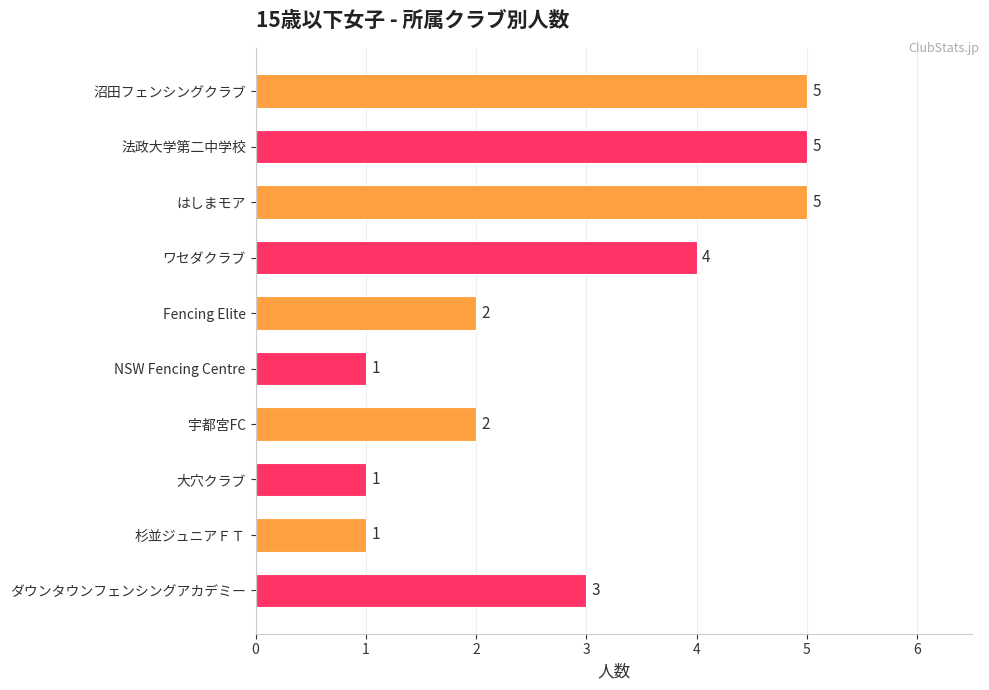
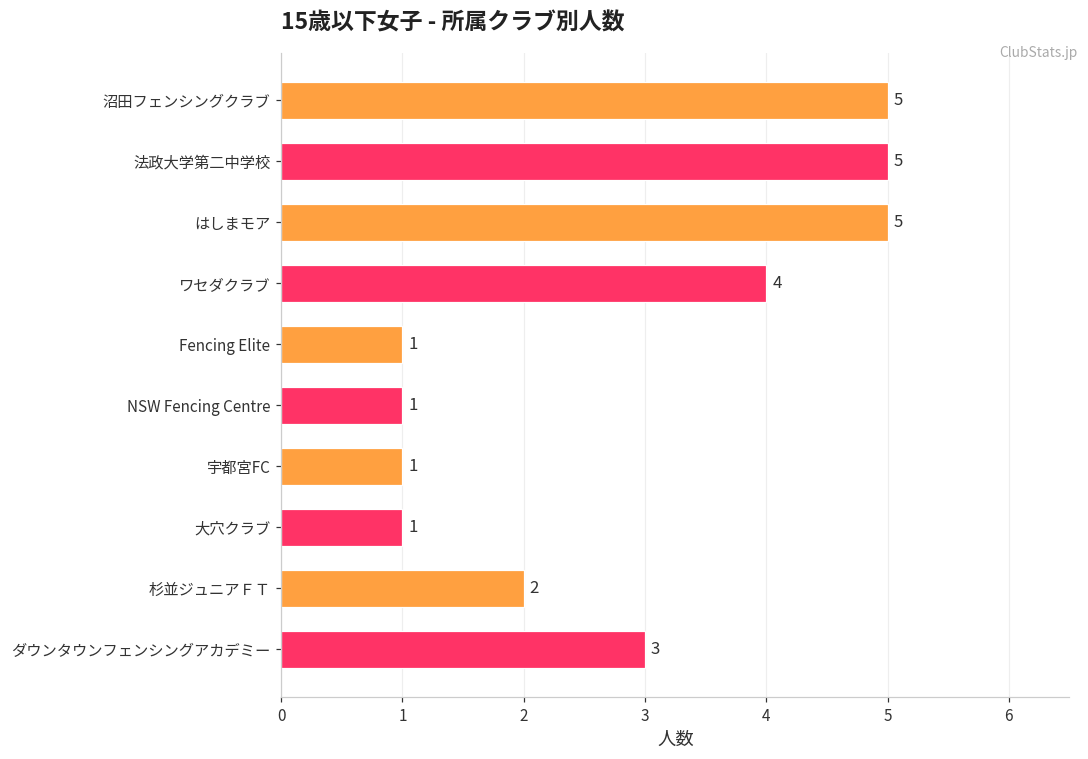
Fencing Elite: 2 -> 1
宇都宮FC: 2 -> 1
杉並ジュニアＦＴ: 1 -> 2
